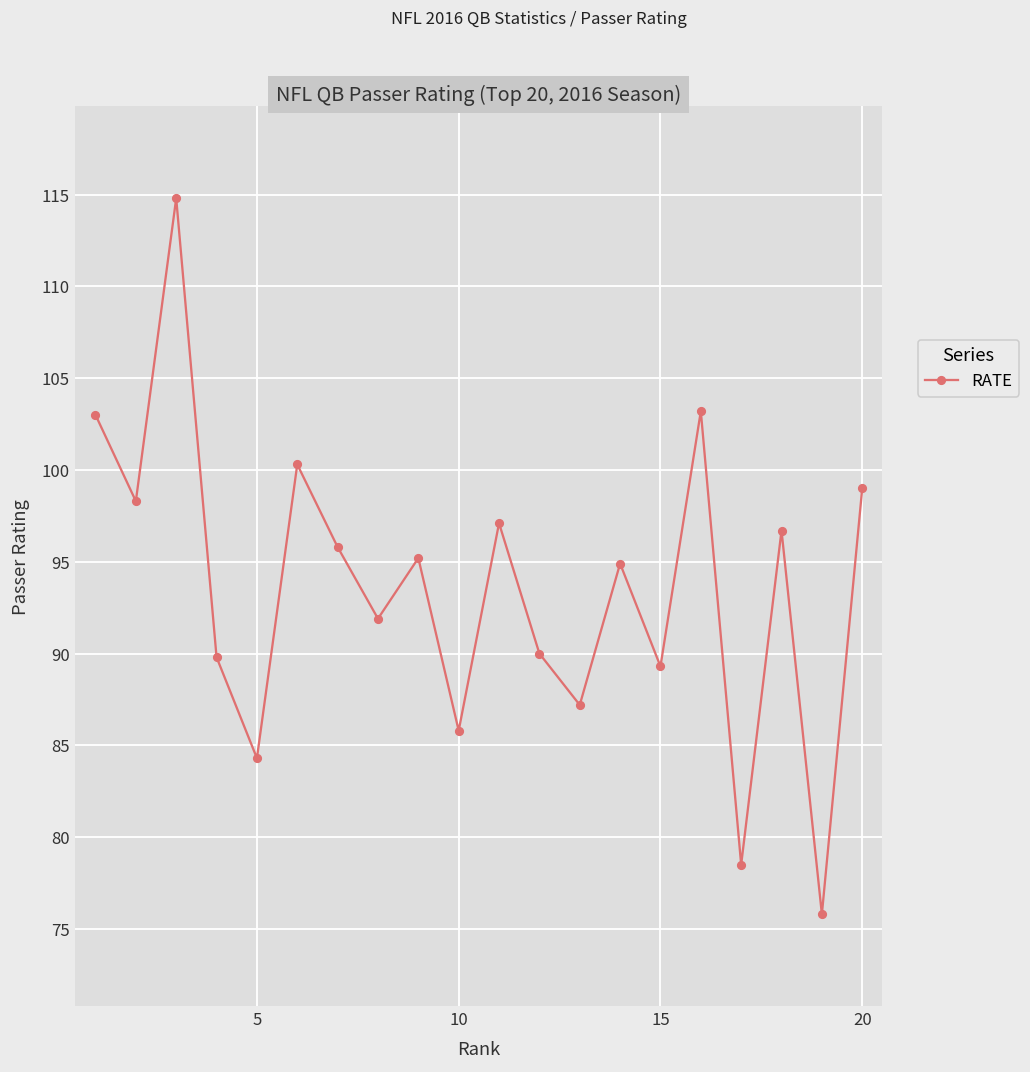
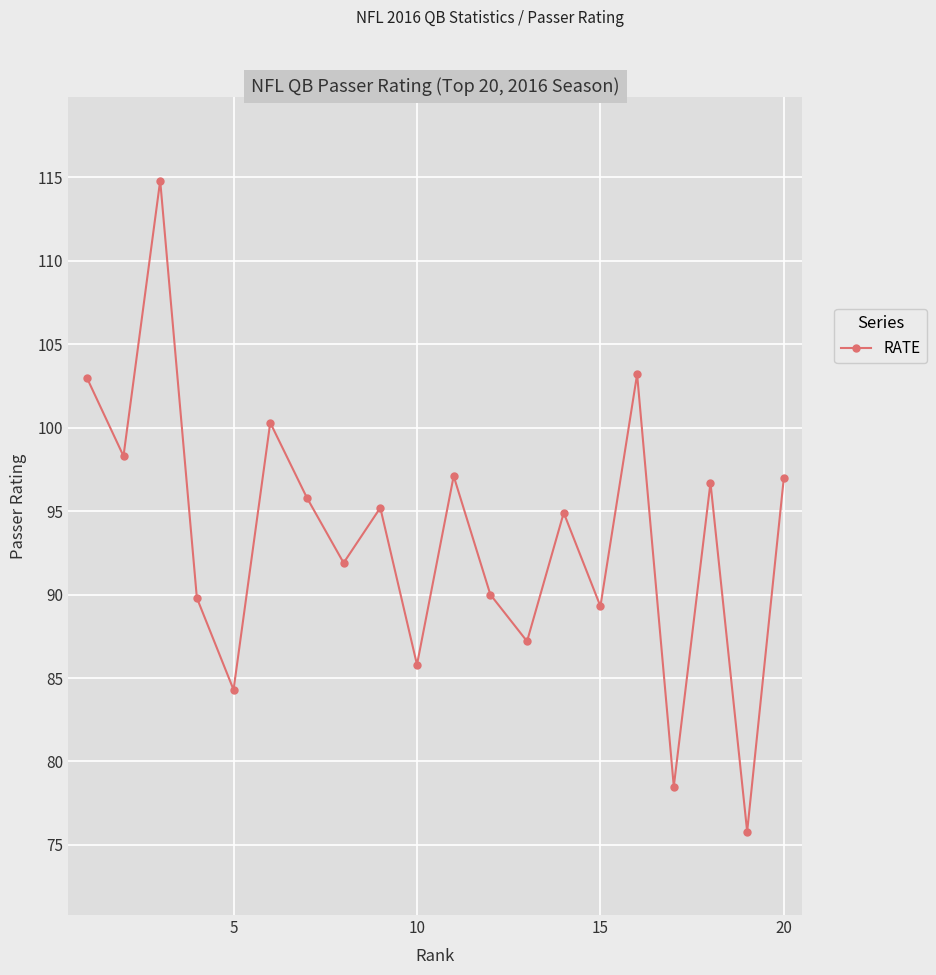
20: 99 -> 97
